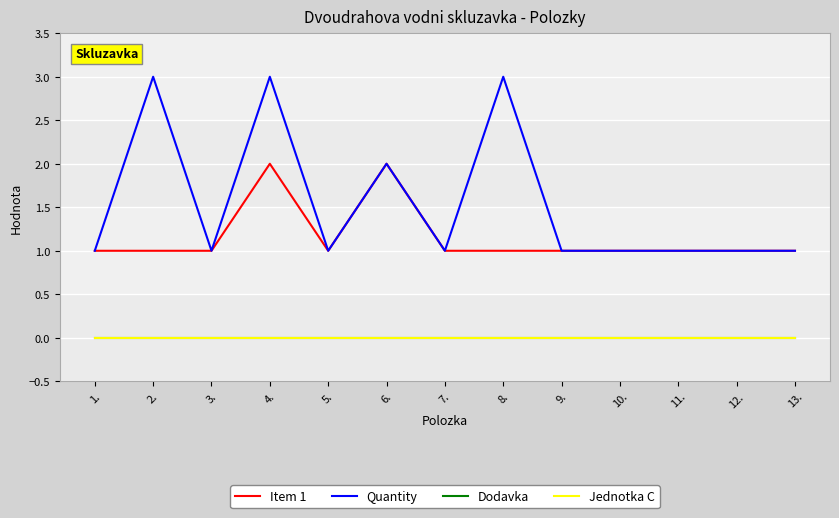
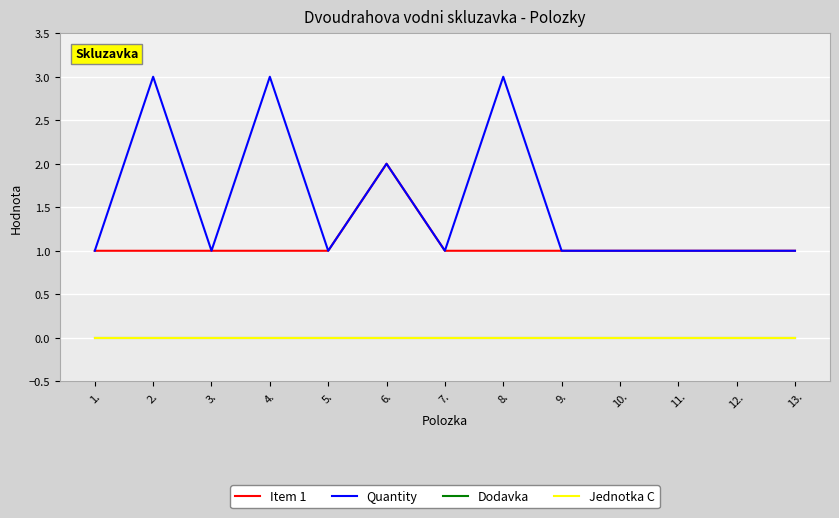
Item 1, 4.: 2 -> 1
